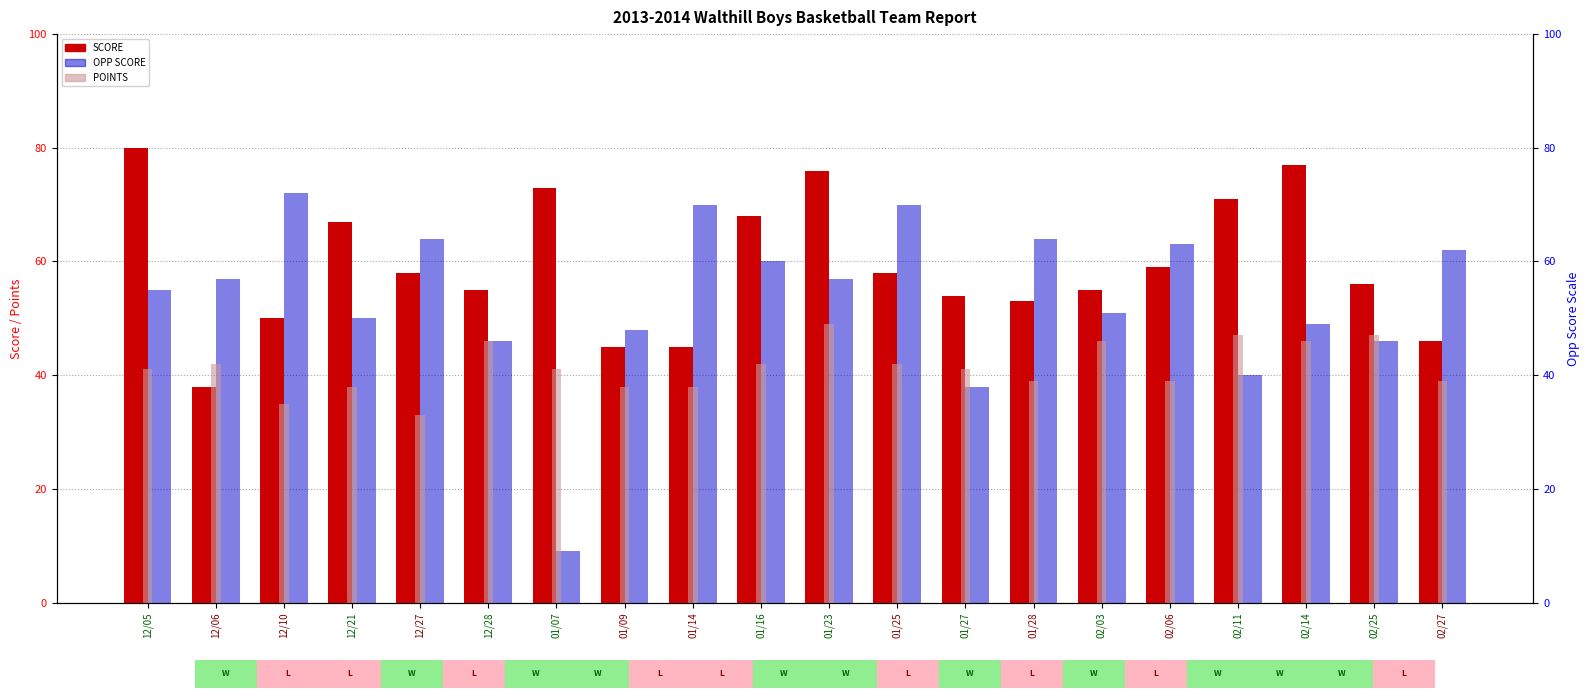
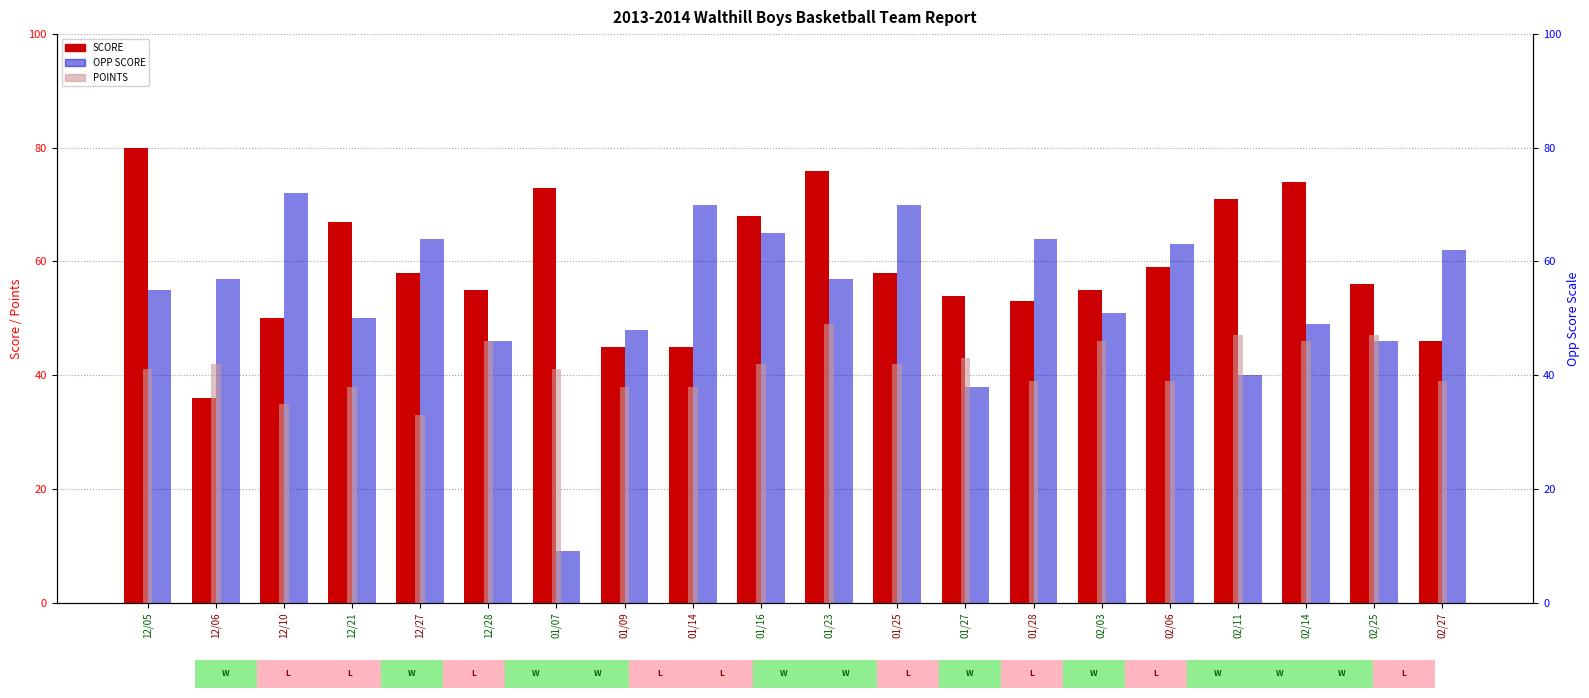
SCORE, 12/06: 38 -> 36
OPP SCORE, 01/16: 60 -> 65
POINTS, 01/27: 41 -> 43
SCORE, 02/14: 77 -> 74
